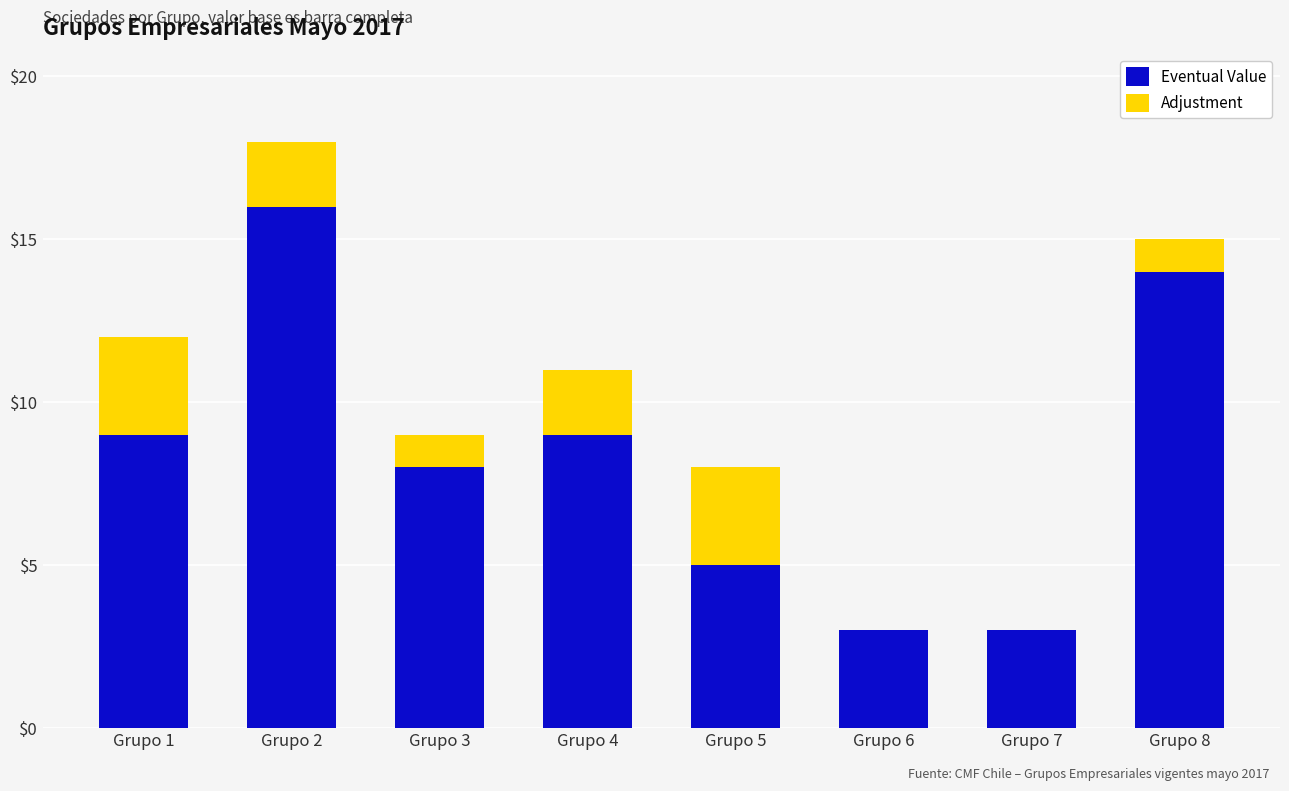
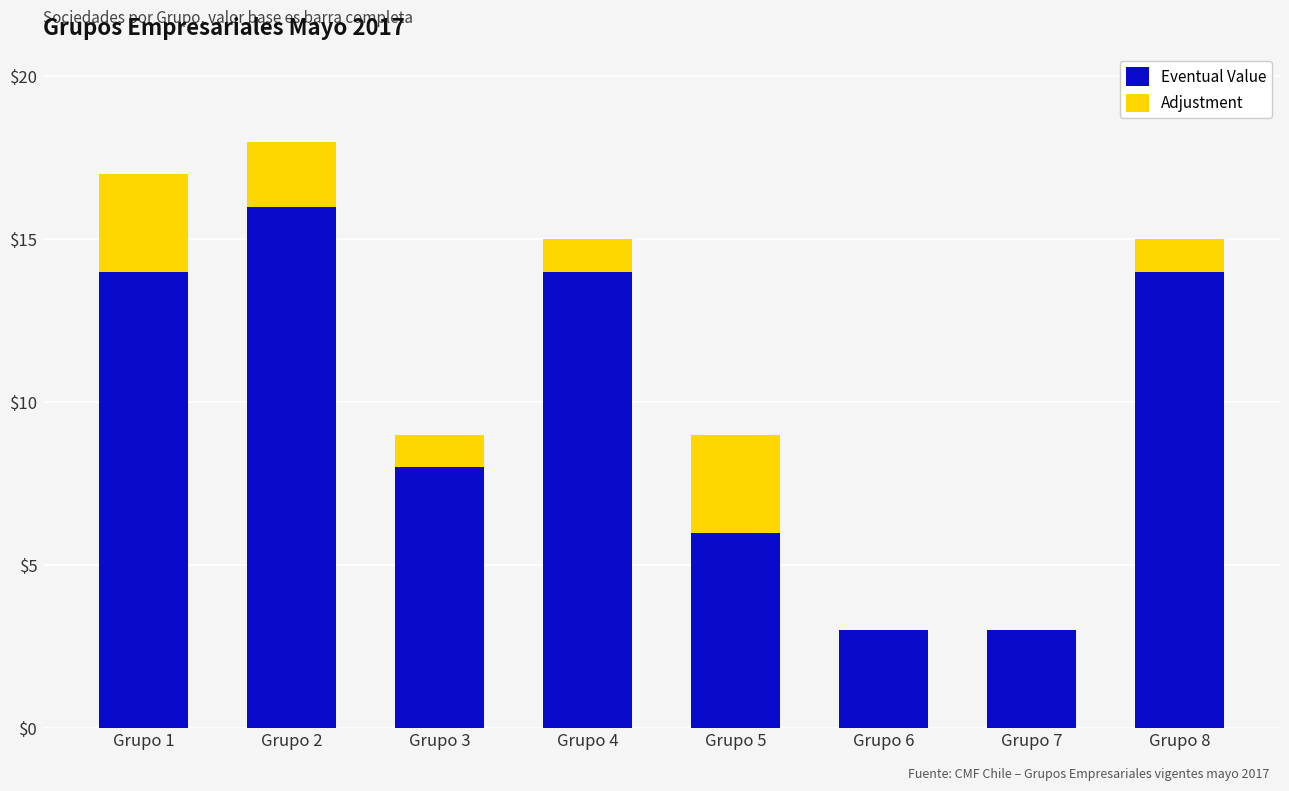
Eventual Value, Grupo 1: $9 -> $14
Eventual Value, Grupo 4: $9 -> $14
Adjustment, Grupo 4: $2 -> $1
Eventual Value, Grupo 5: $5 -> $6
